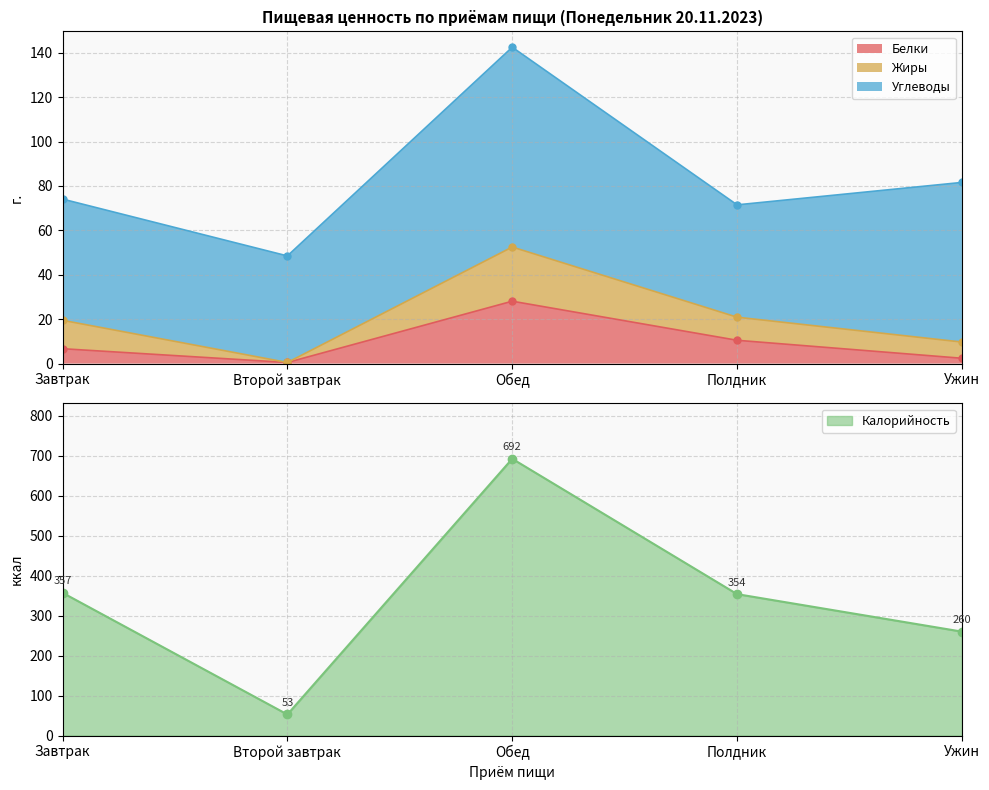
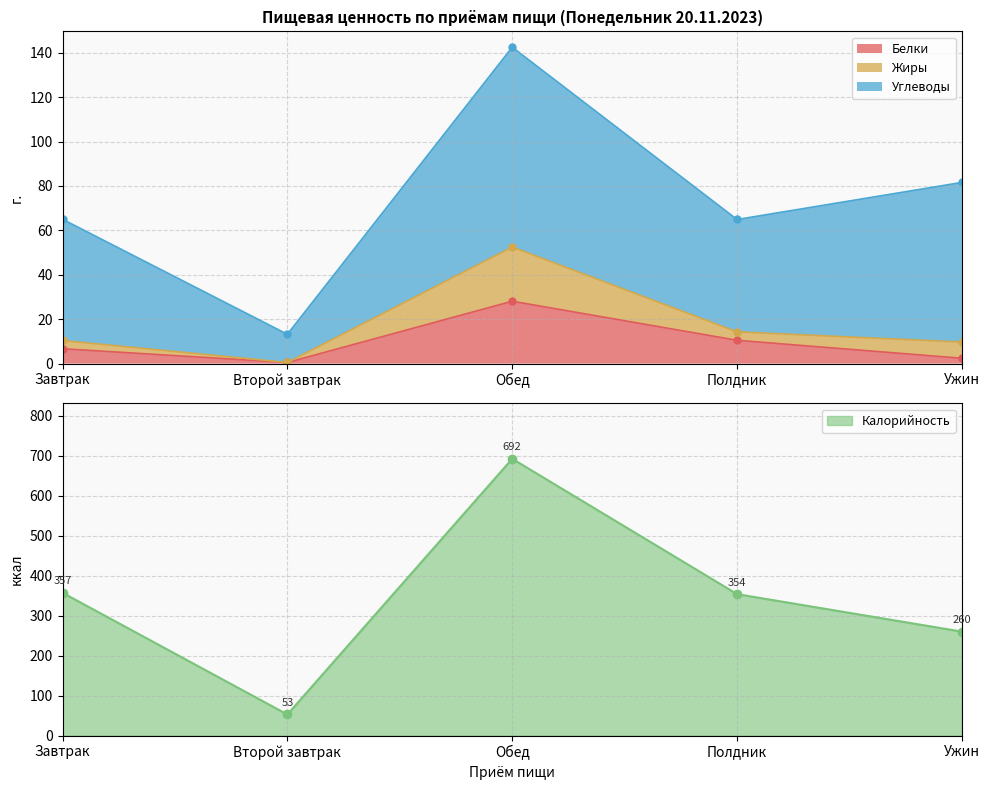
Пищевая ценность по приёмам пищи (Понедельник 20.11.2023), Жиры, Завтрак: 13 -> 4
Пищевая ценность по приёмам пищи (Понедельник 20.11.2023), Углеводы, Второй завтрак: 48 -> 13
Пищевая ценность по приёмам пищи (Понедельник 20.11.2023), Жиры, Полдник: 10 -> 4
